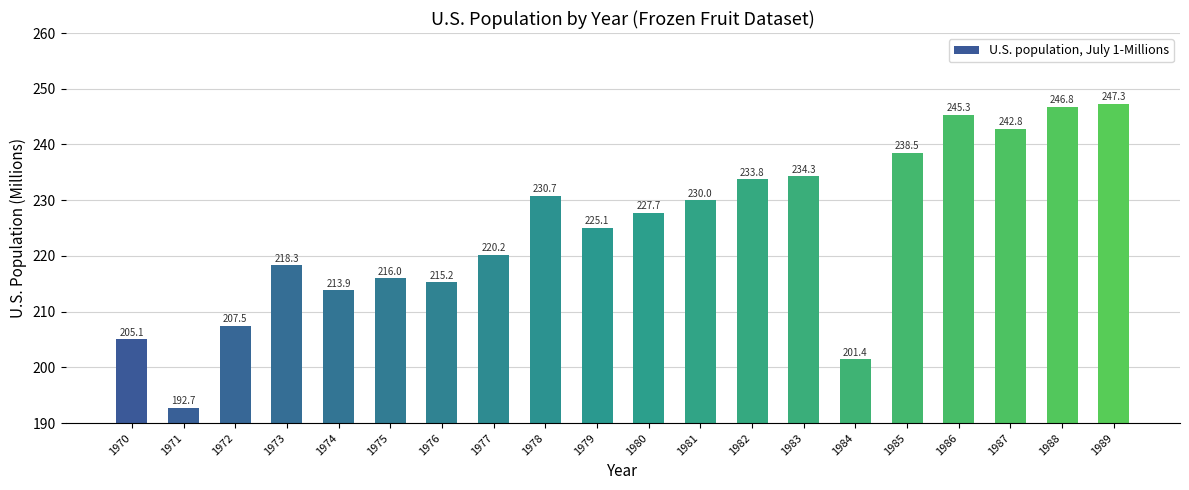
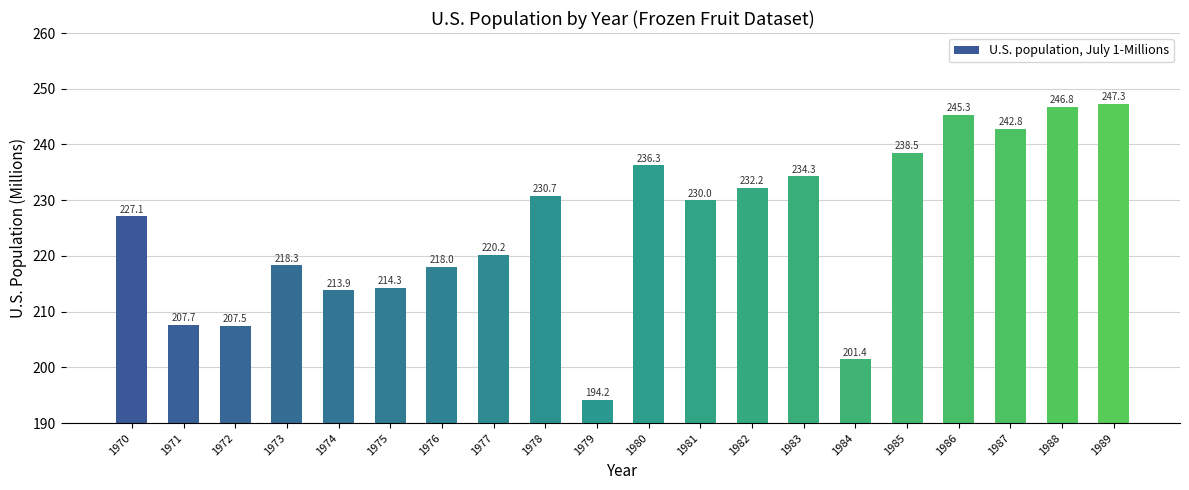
1970: 205.1 -> 227.1
1971: 192.7 -> 207.7
1975: 216.0 -> 214.3
1976: 215.2 -> 218.0
1979: 225.1 -> 194.2
1980: 227.7 -> 236.3
1982: 233.8 -> 232.2
